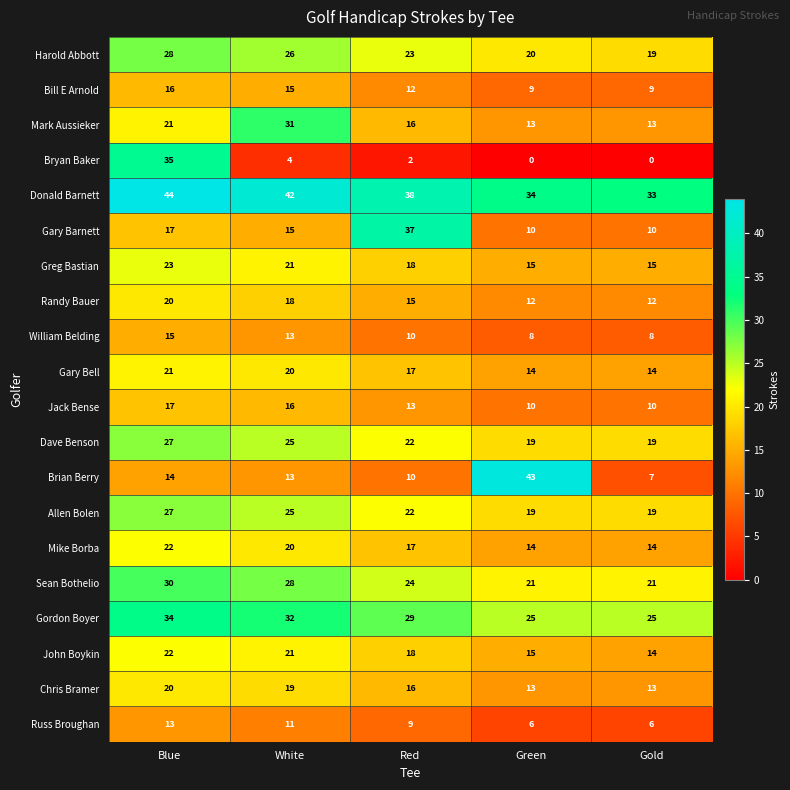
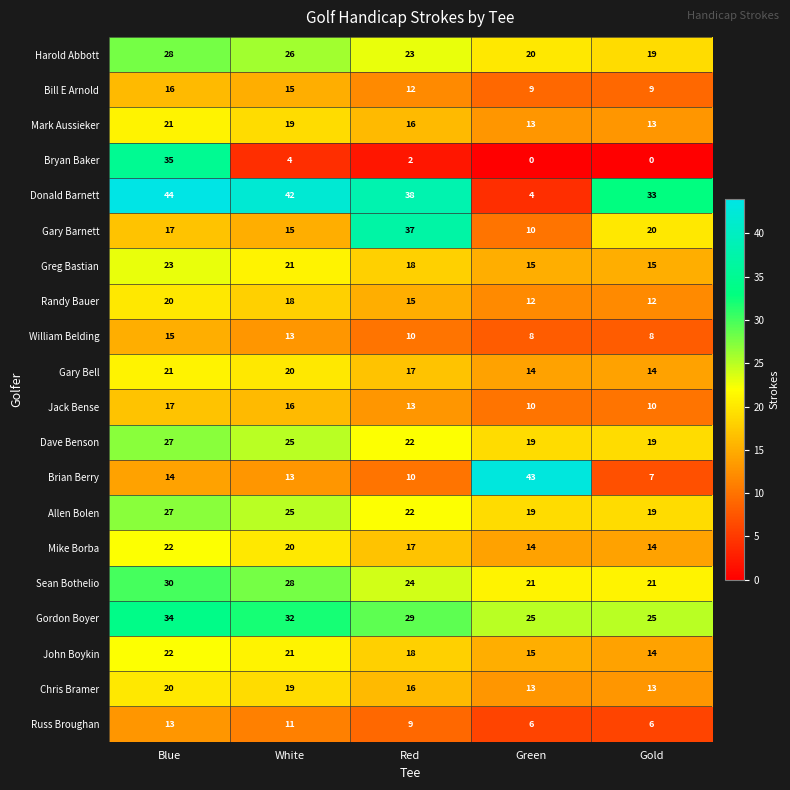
Mark Aussieker, White: 31 -> 19
Donald Barnett, Green: 34 -> 4
Gary Barnett, Gold: 10 -> 20
